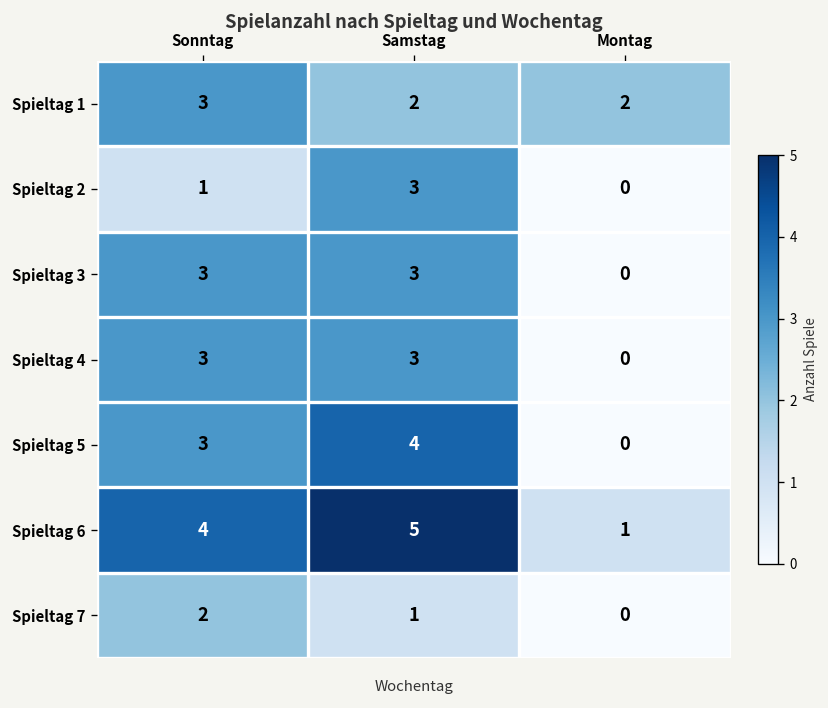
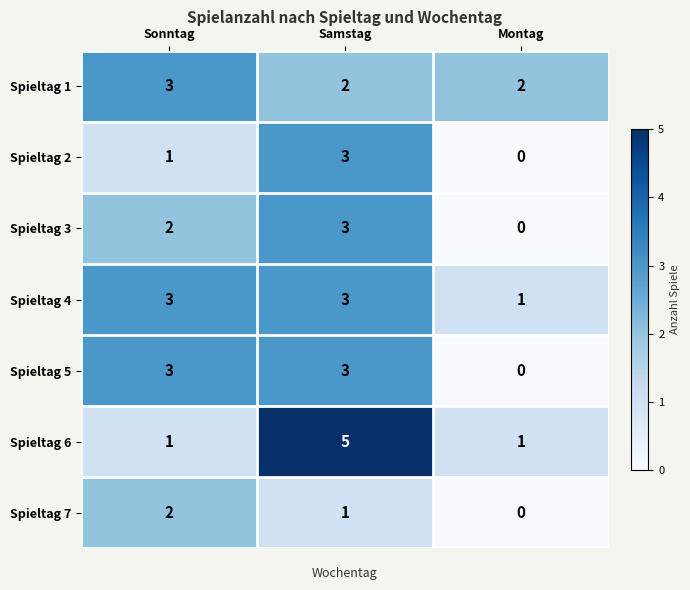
Spieltag 3, Sonntag: 3 -> 2
Spieltag 4, Montag: 0 -> 1
Spieltag 5, Samstag: 4 -> 3
Spieltag 6, Sonntag: 4 -> 1
